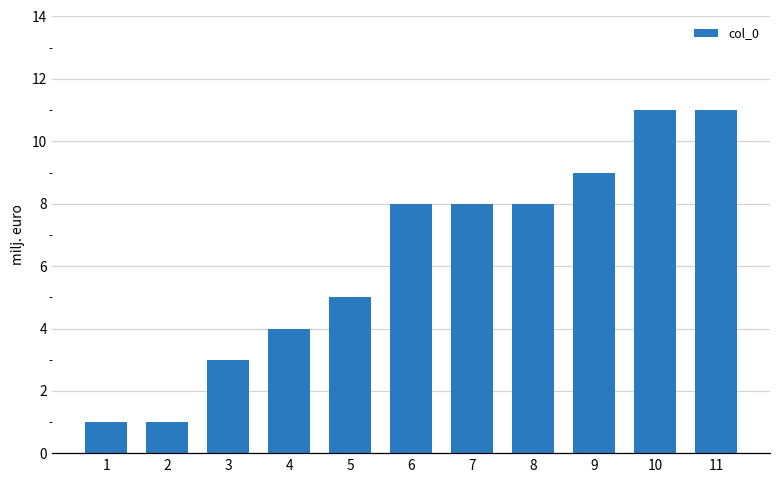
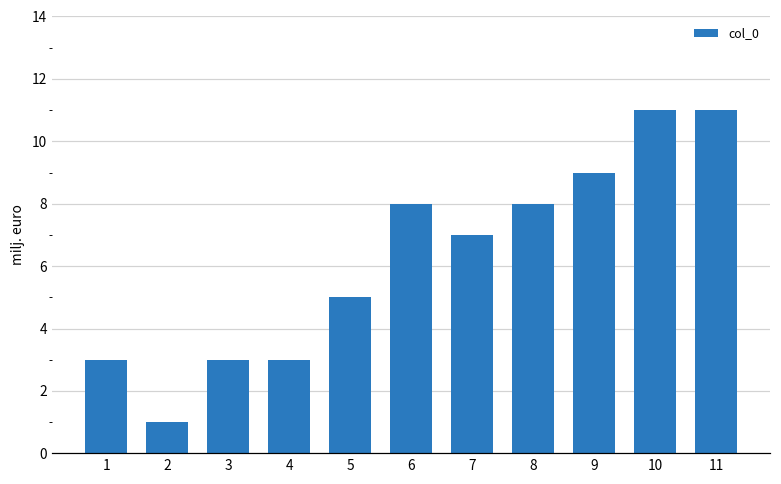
1: 1 -> 3
4: 4 -> 3
7: 8 -> 7
